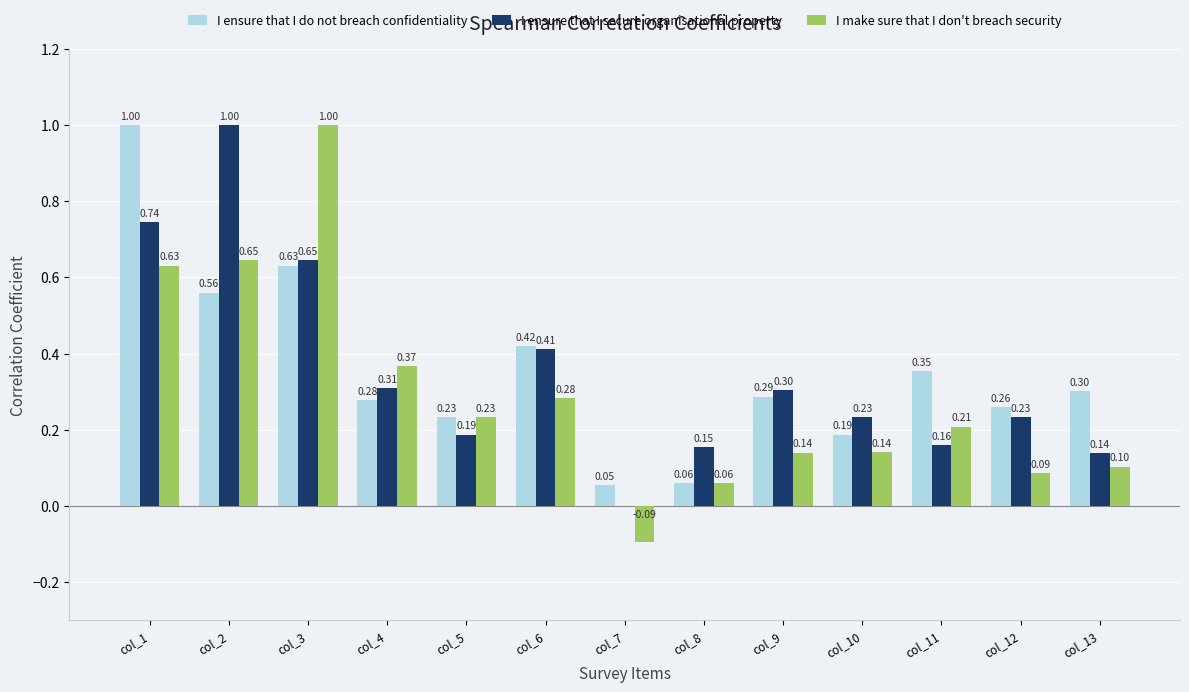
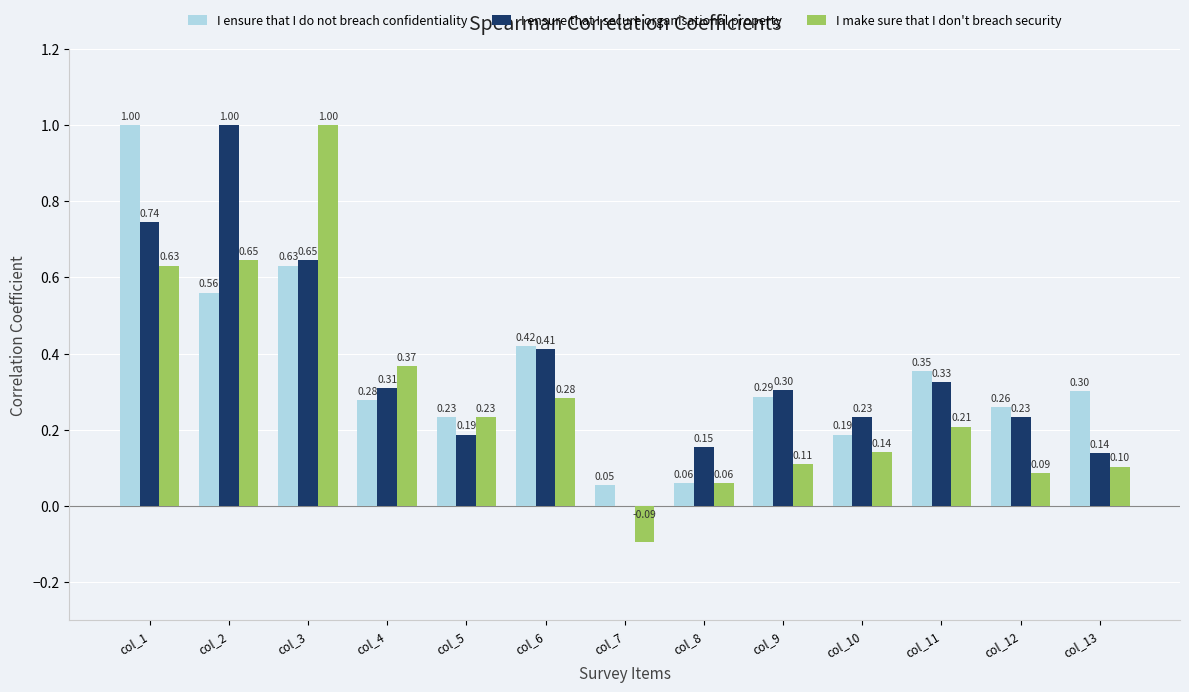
I make sure that I don't breach security, col_9: 0.14 -> 0.11
I ensure that I secure organisational property, col_11: 0.16 -> 0.33
